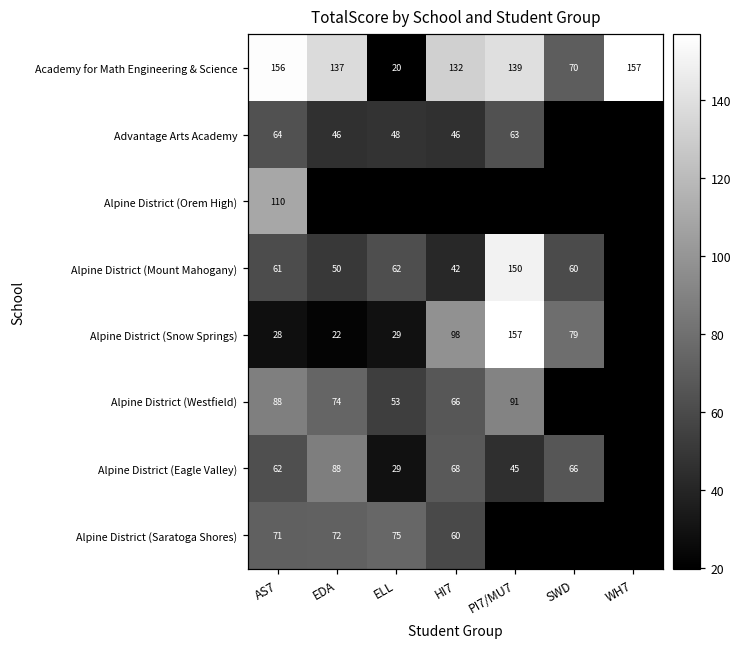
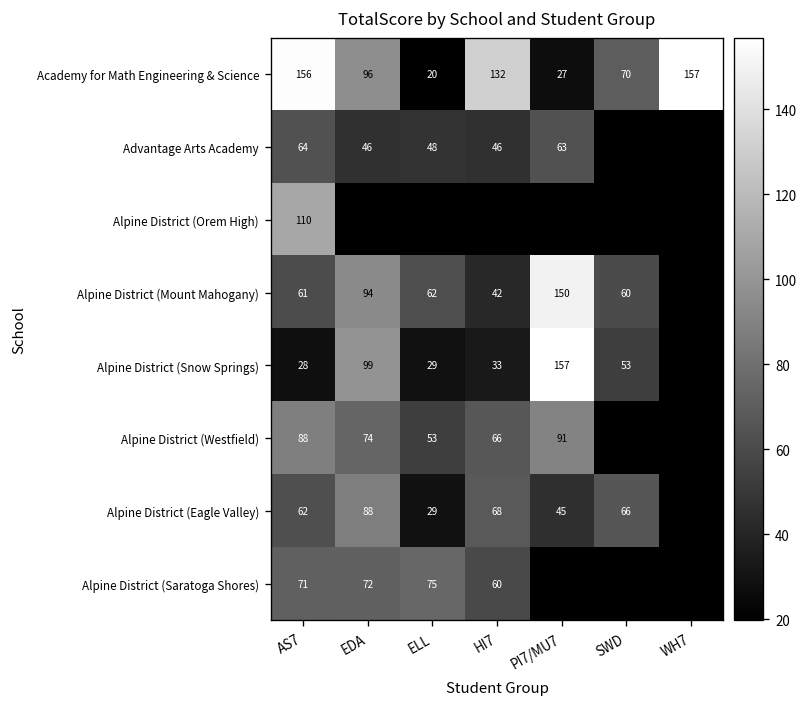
Academy for Math Engineering & Science, EDA: 137 -> 96
Academy for Math Engineering & Science, PI7/MU7: 139 -> 27
Alpine District (Mount Mahogany), EDA: 50 -> 94
Alpine District (Snow Springs), EDA: 22 -> 99
Alpine District (Snow Springs), HI7: 98 -> 33
Alpine District (Snow Springs), SWD: 79 -> 53
